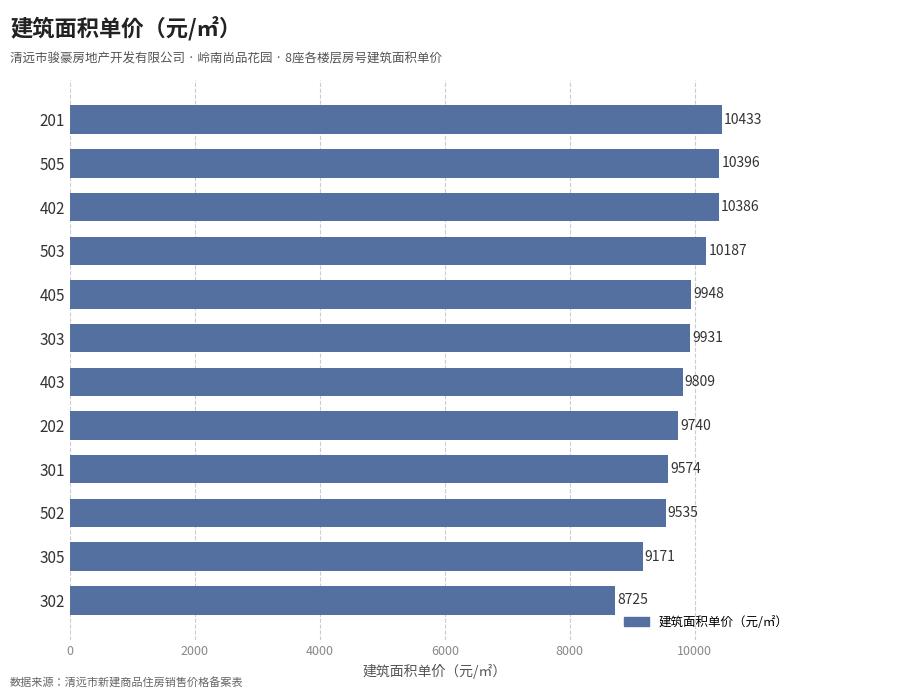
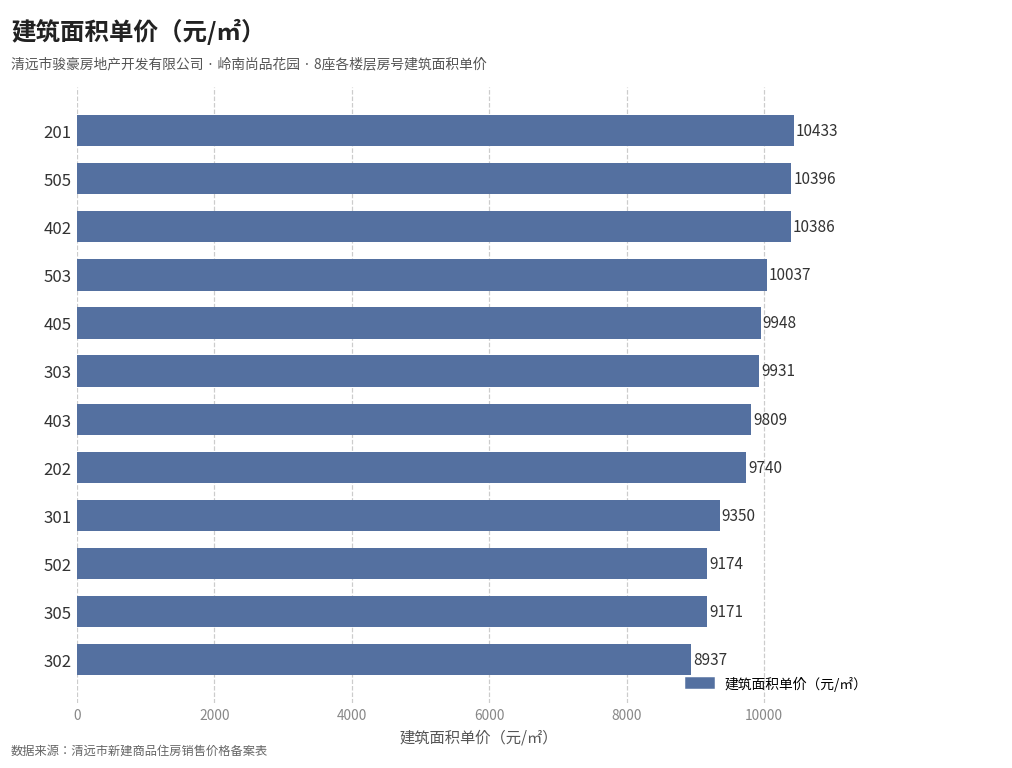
503: 10187 -> 10037
301: 9574 -> 9350
502: 9535 -> 9174
302: 8725 -> 8937
